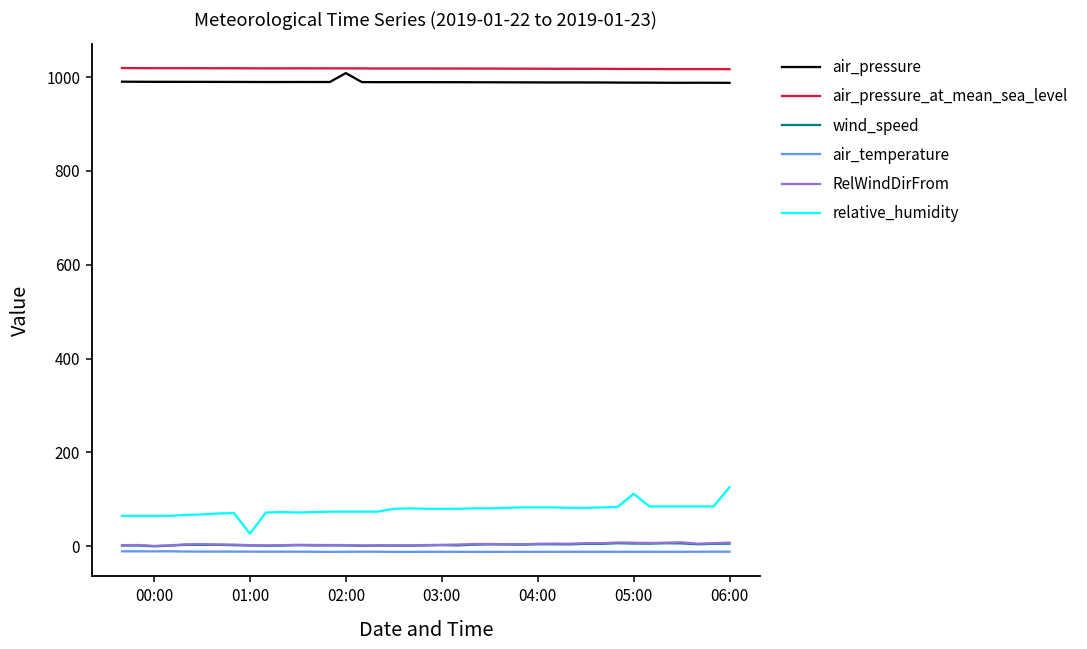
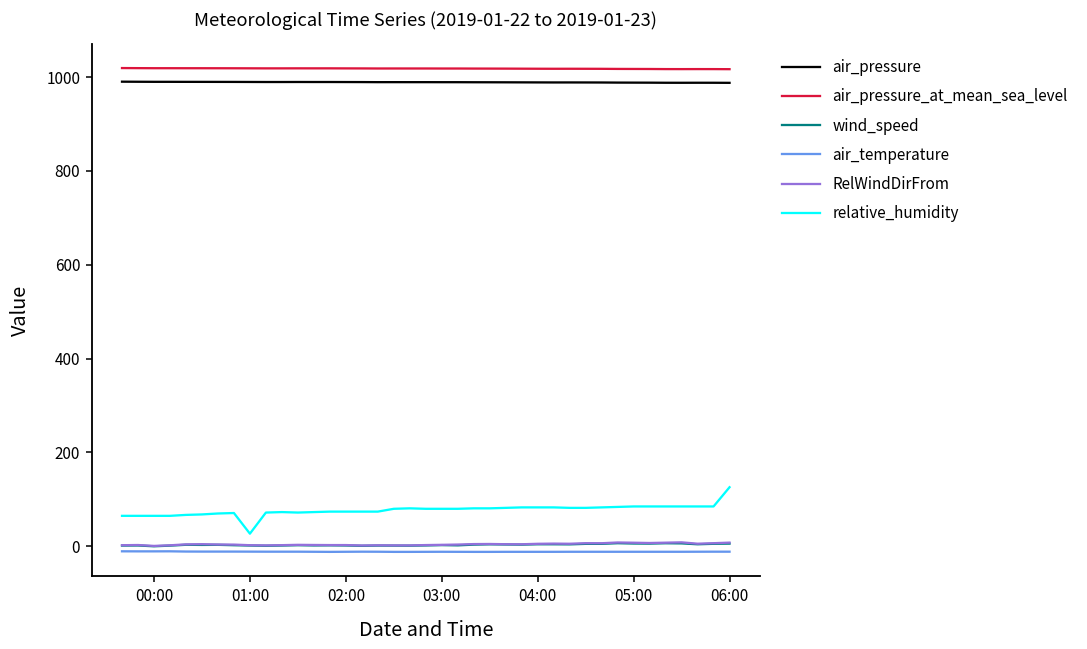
air_pressure, 02:00: 1010 -> 990
relative_humidity, 05:00: 110 -> 90
